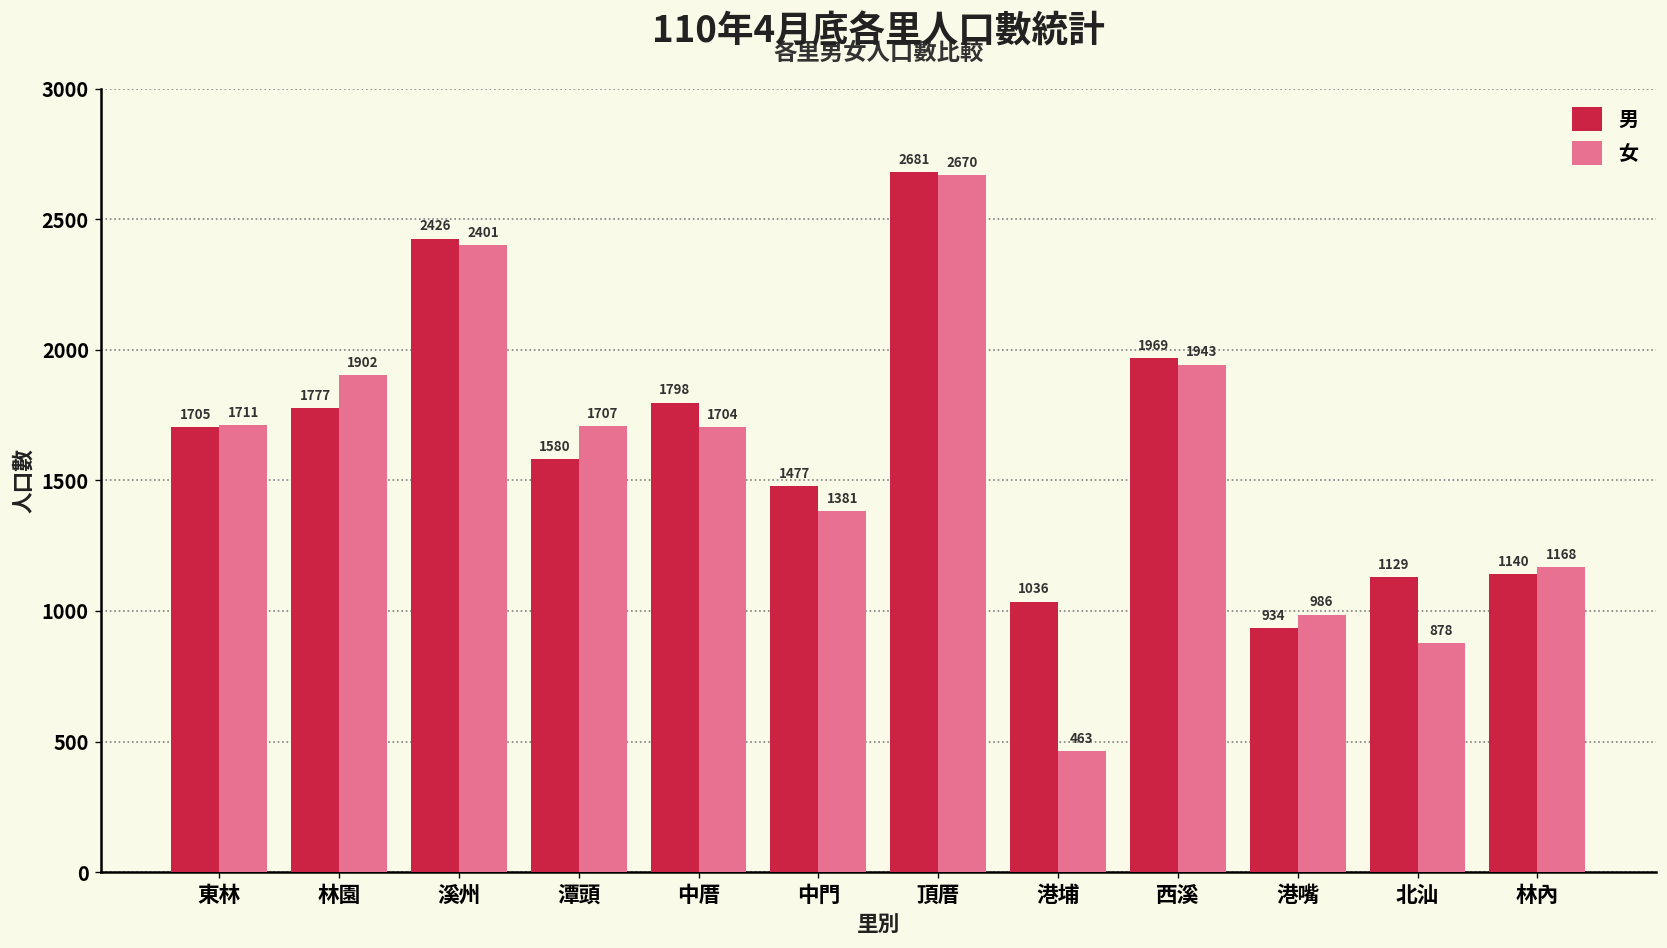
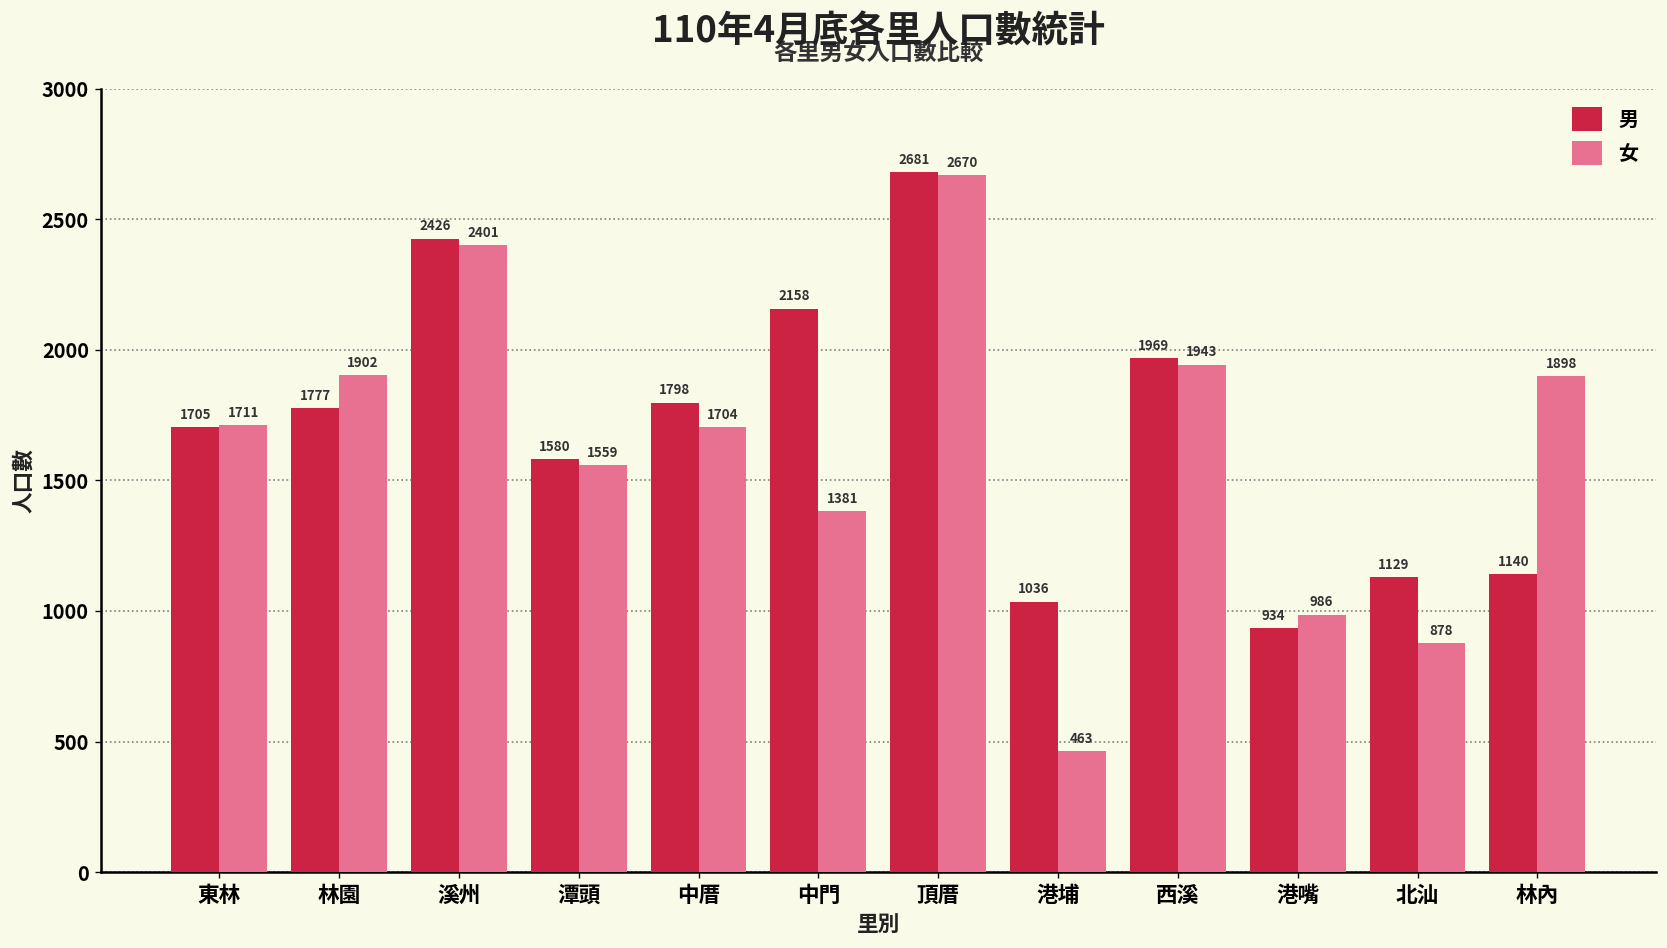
女, 潭頭: 1707 -> 1559
男, 中門: 1477 -> 2158
女, 林內: 1168 -> 1898
